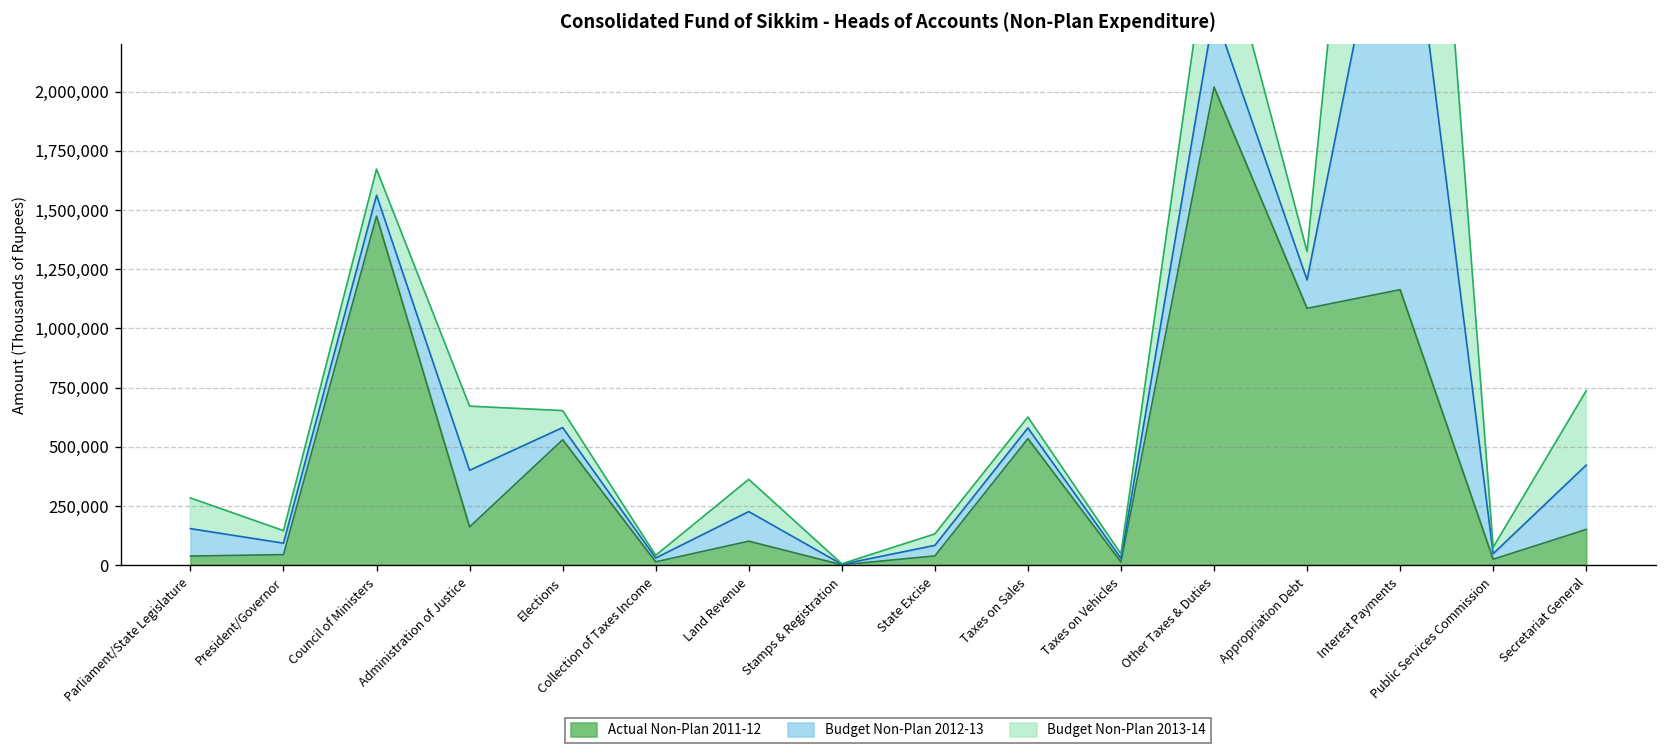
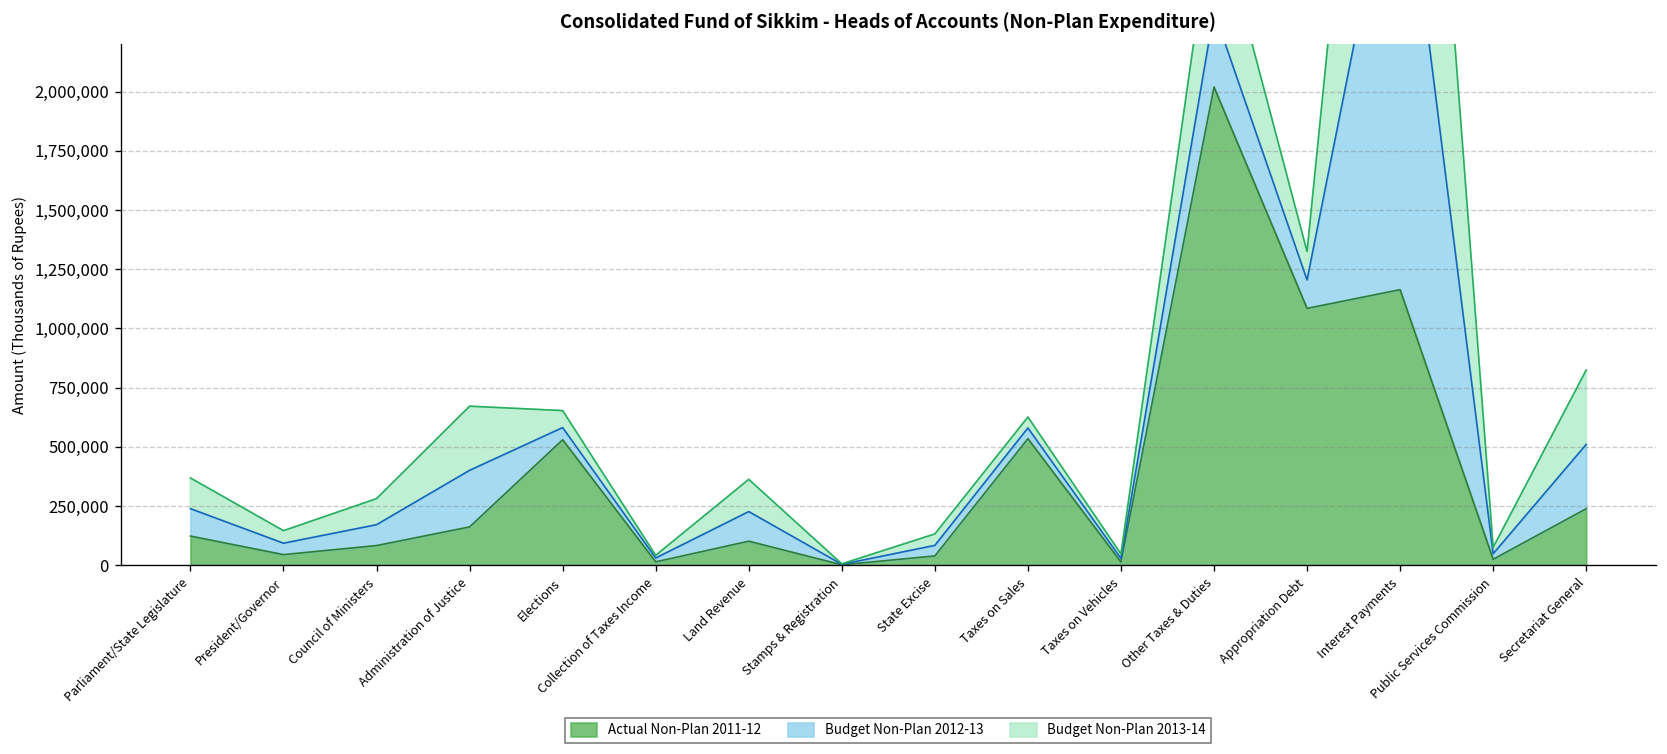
Actual Non-Plan 2011-12, Parliament/State Legislature: 40,000 -> 120,000
Actual Non-Plan 2011-12, Council of Ministers: 1,470,000 -> 80,000
Actual Non-Plan 2011-12, Secretariat General: 150,000 -> 240,000
